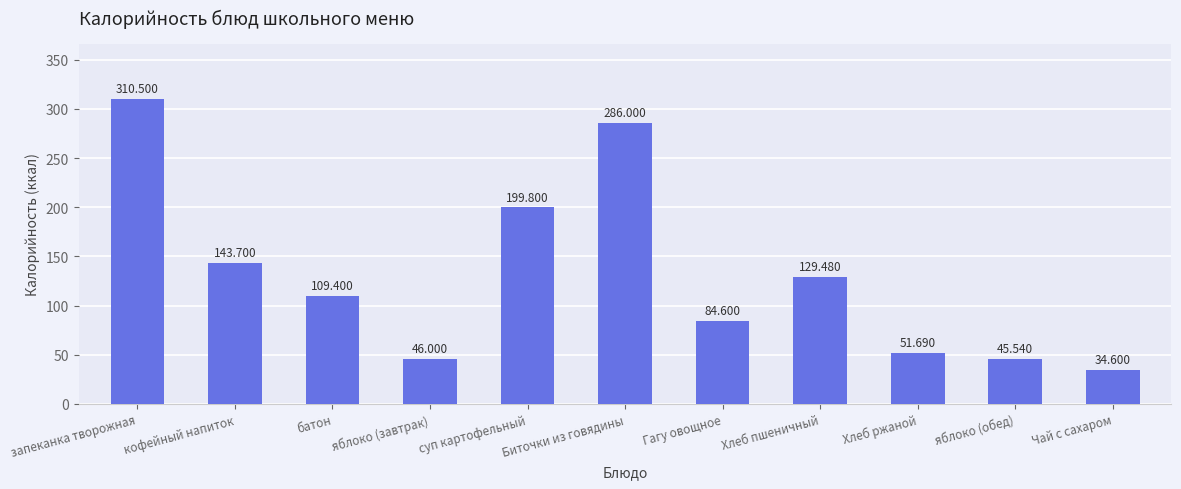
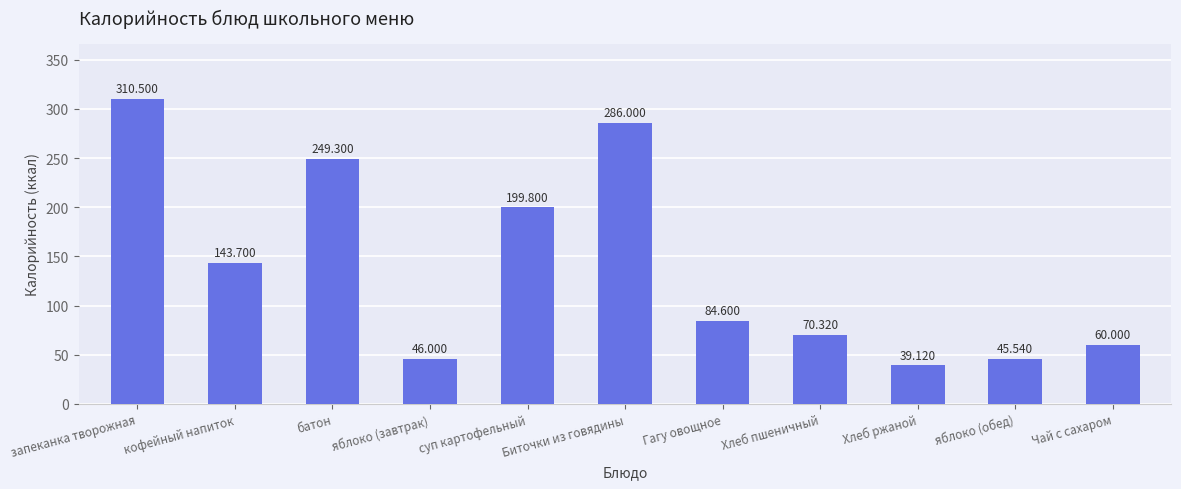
батон: 109.400 -> 249.300
Хлеб пшеничный: 129.480 -> 70.320
Хлеб ржаной: 51.690 -> 39.120
Чай с сахаром: 34.600 -> 60.000
